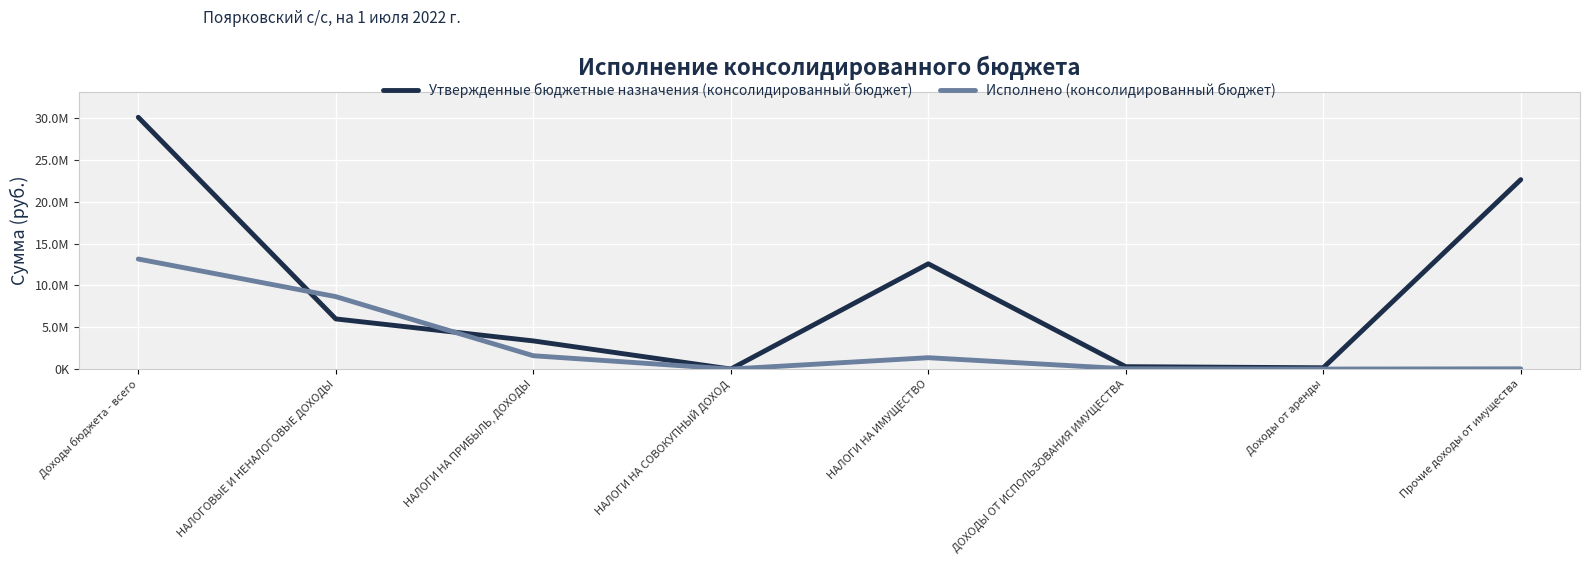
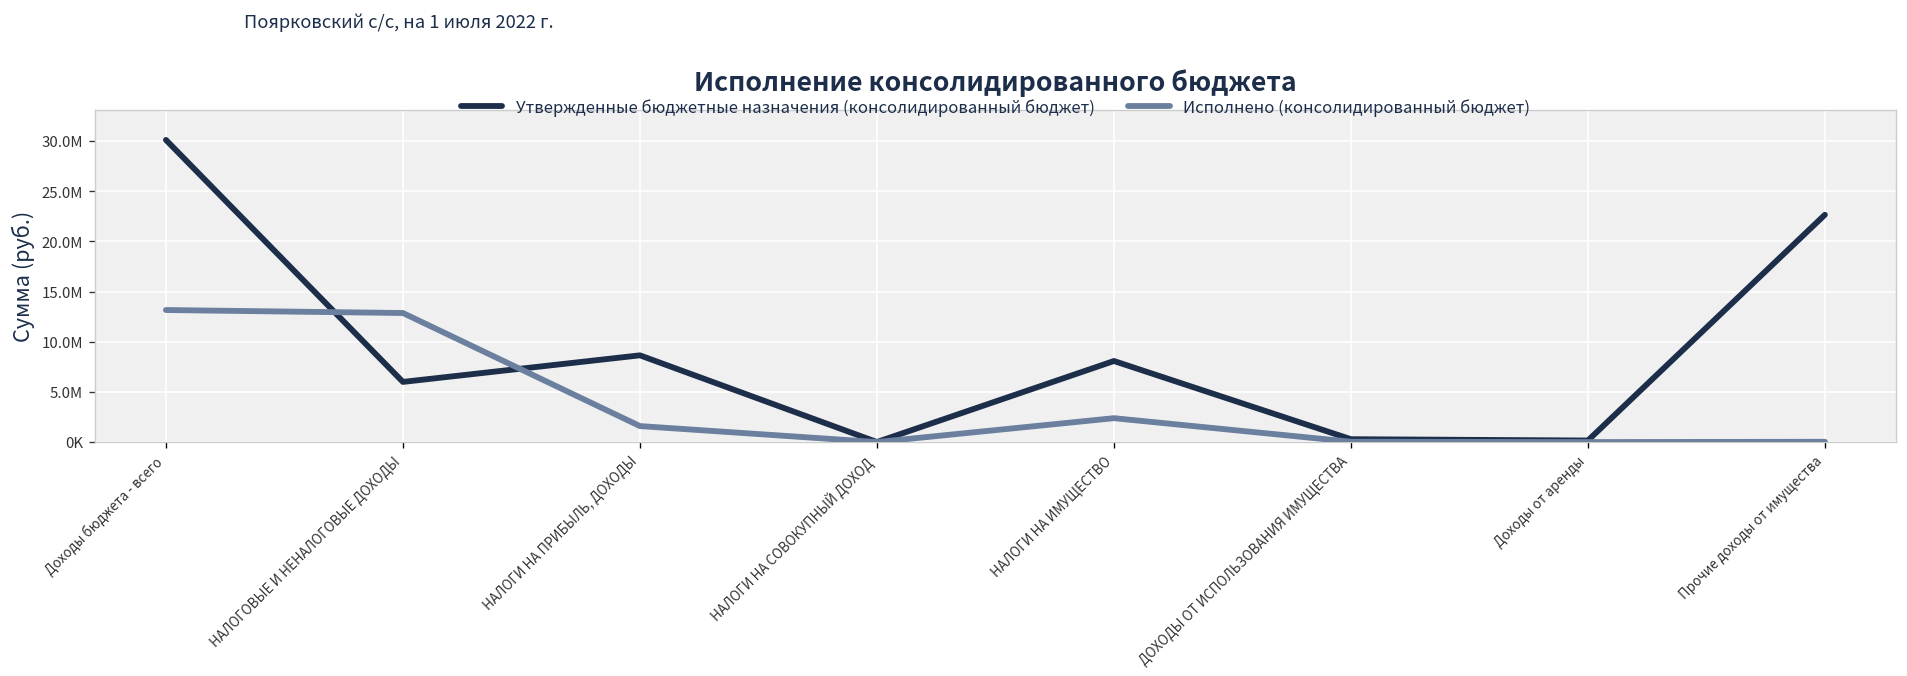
Исполнено (консолидированный бюджет), НАЛОГОВЫЕ И НЕНАЛОГОВЫЕ ДОХОДЫ: 9000000 -> 13000000
Утвержденные бюджетные назначения (консолидированный бюджет), НАЛОГИ НА ПРИБЫЛЬ, ДОХОДЫ: 3000000 -> 9000000
Утвержденные бюджетные назначения (консолидированный бюджет), НАЛОГИ НА ИМУЩЕСТВО: 13000000 -> 8000000
Исполнено (консолидированный бюджет), НАЛОГИ НА ИМУЩЕСТВО: 1000000 -> 2000000
